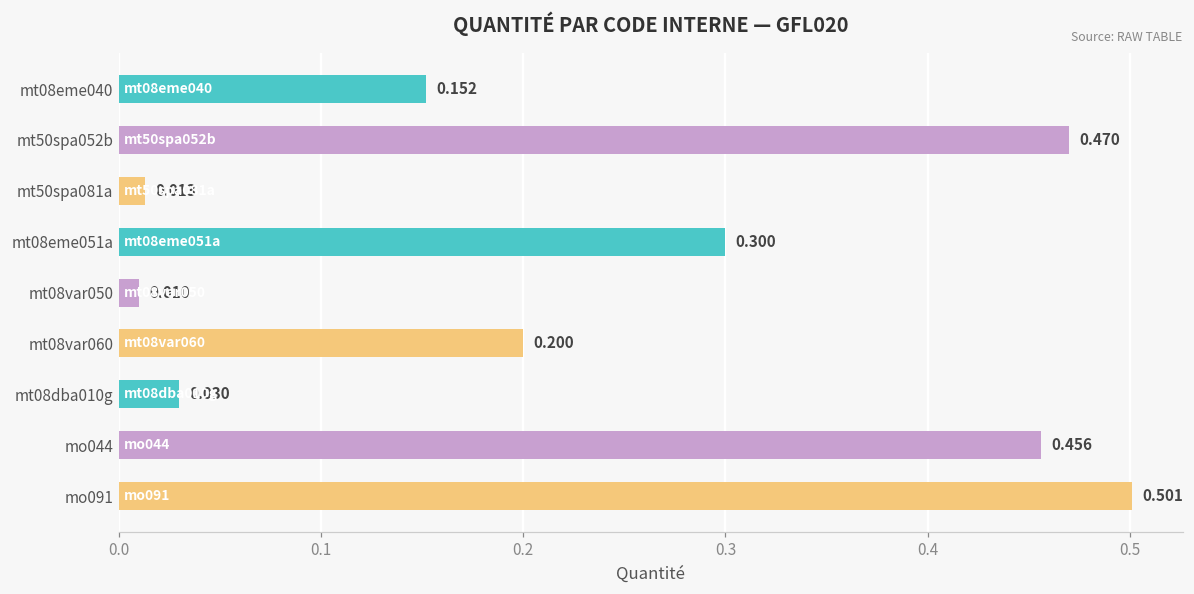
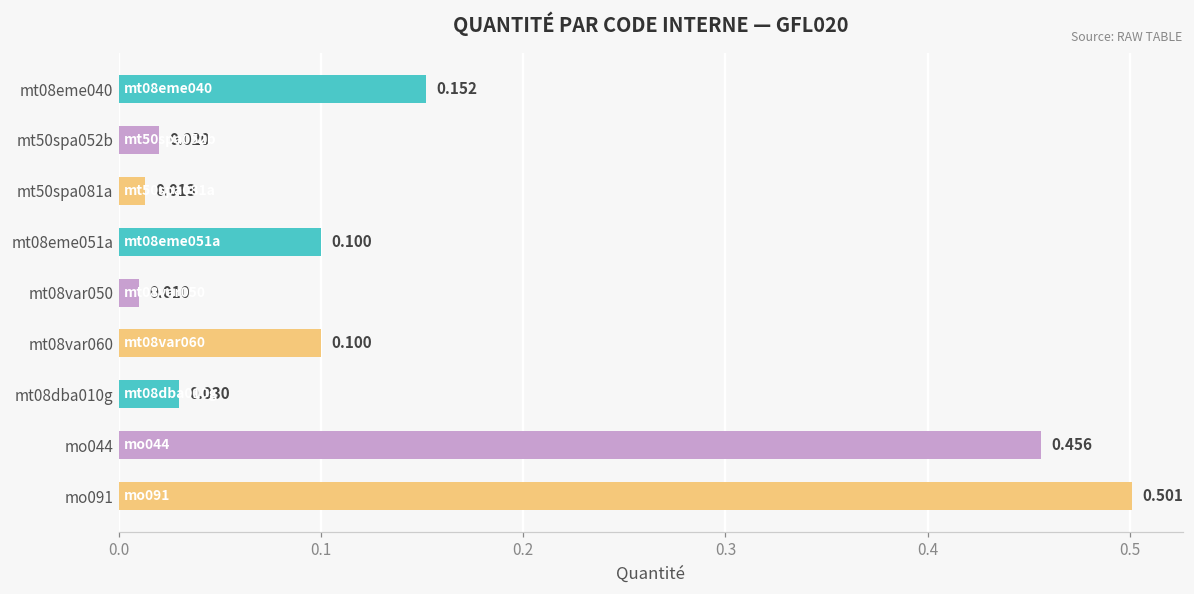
mt50spa052b: 0.470 -> 0.020
mt08eme051a: 0.300 -> 0.100
mt08var060: 0.200 -> 0.100
